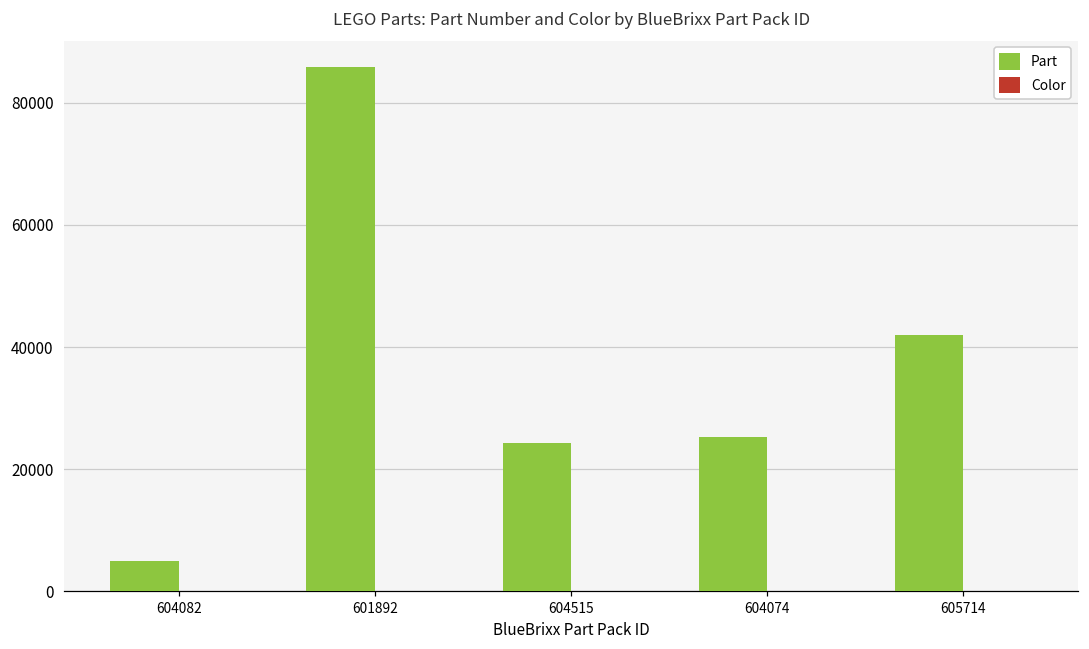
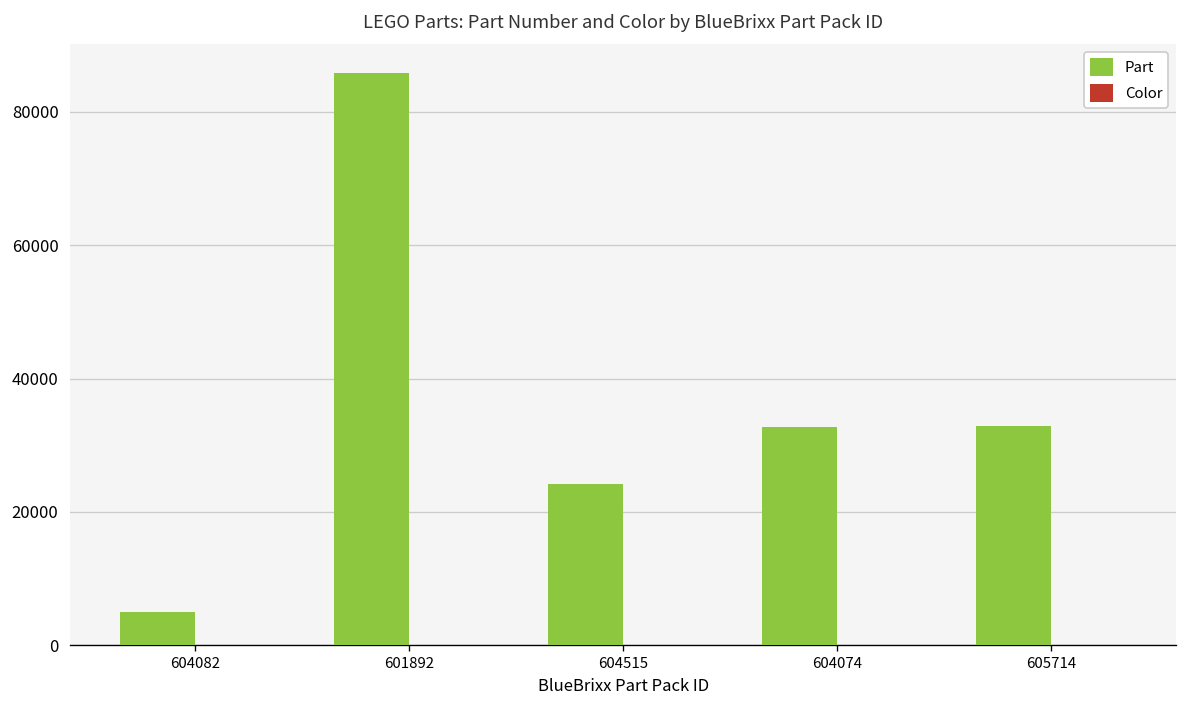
Part, 604074: 25000 -> 33000
Part, 605714: 42000 -> 33000
